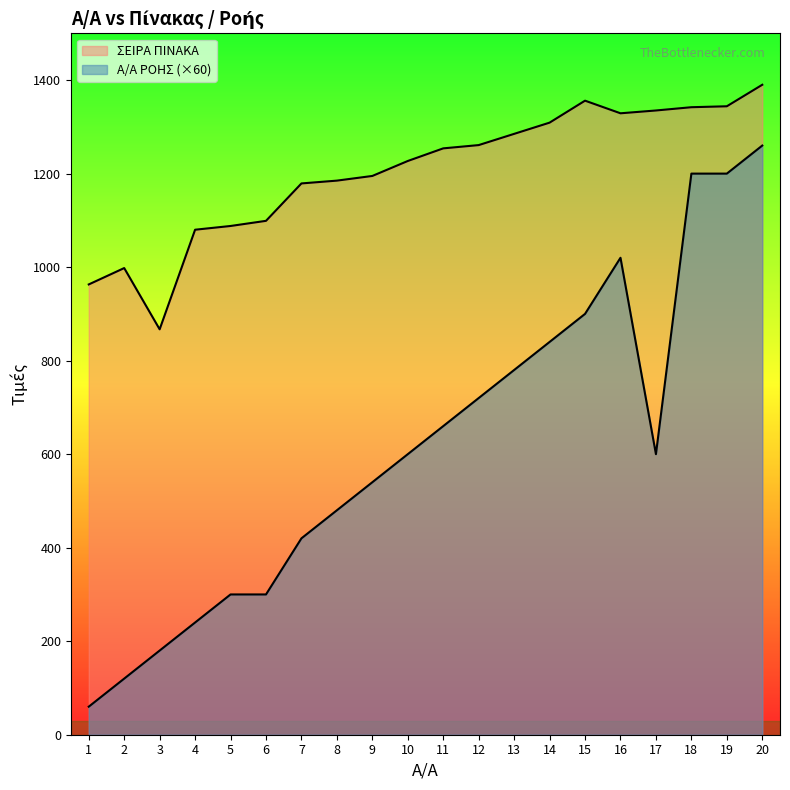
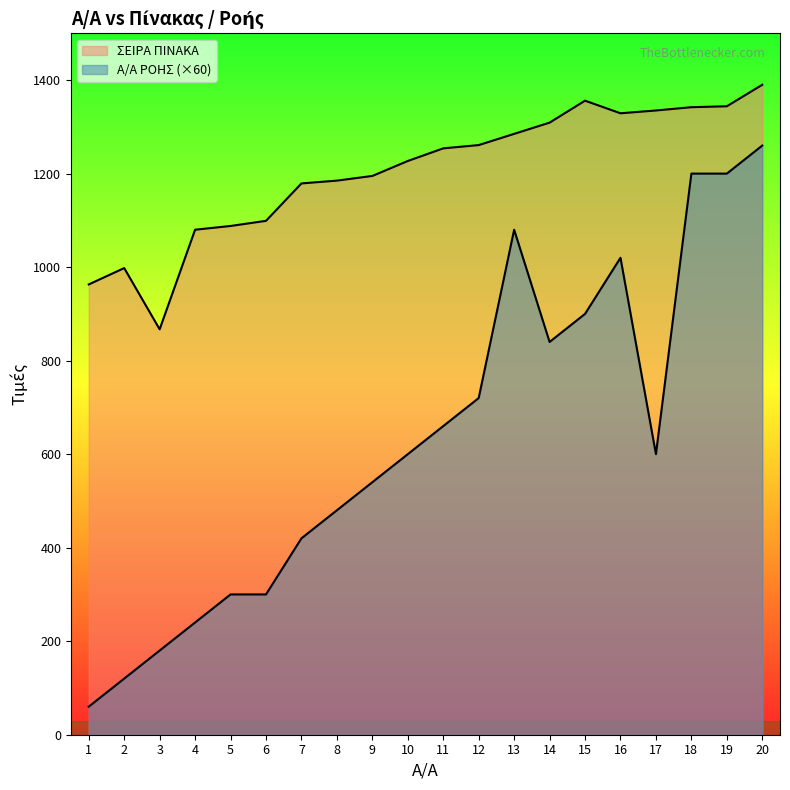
Α/Α ΡΟΗΣ (×60), 13: 780 -> 1080
